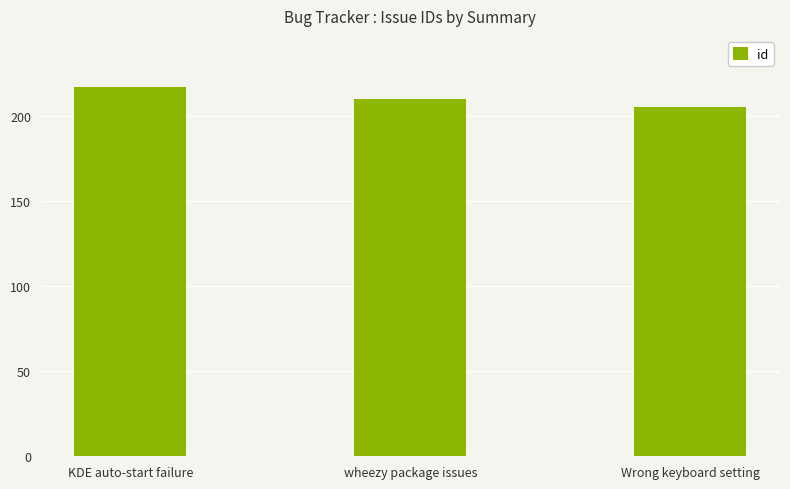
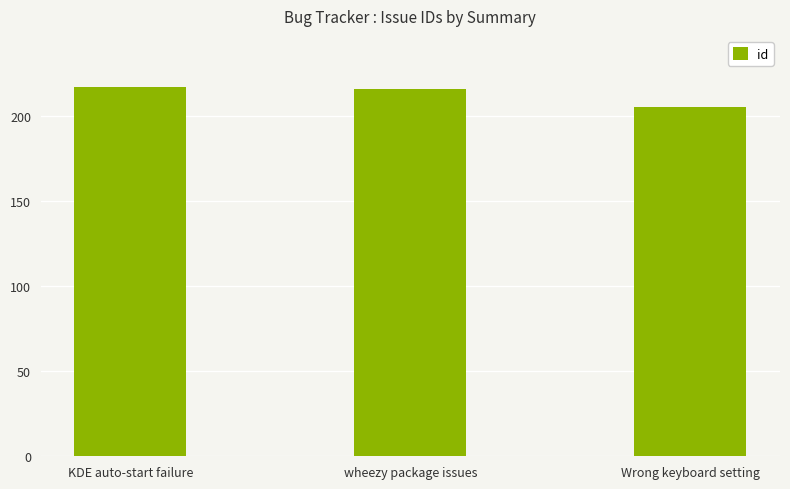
wheezy package issues: 210 -> 216
